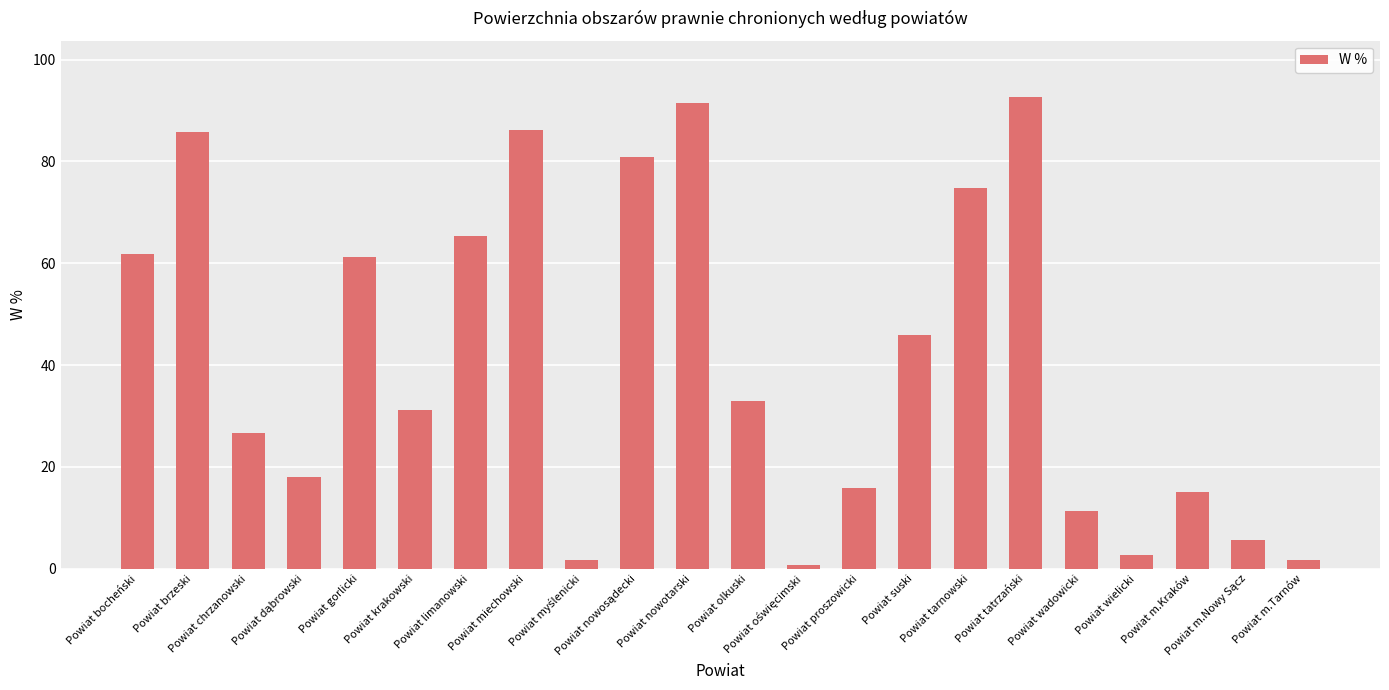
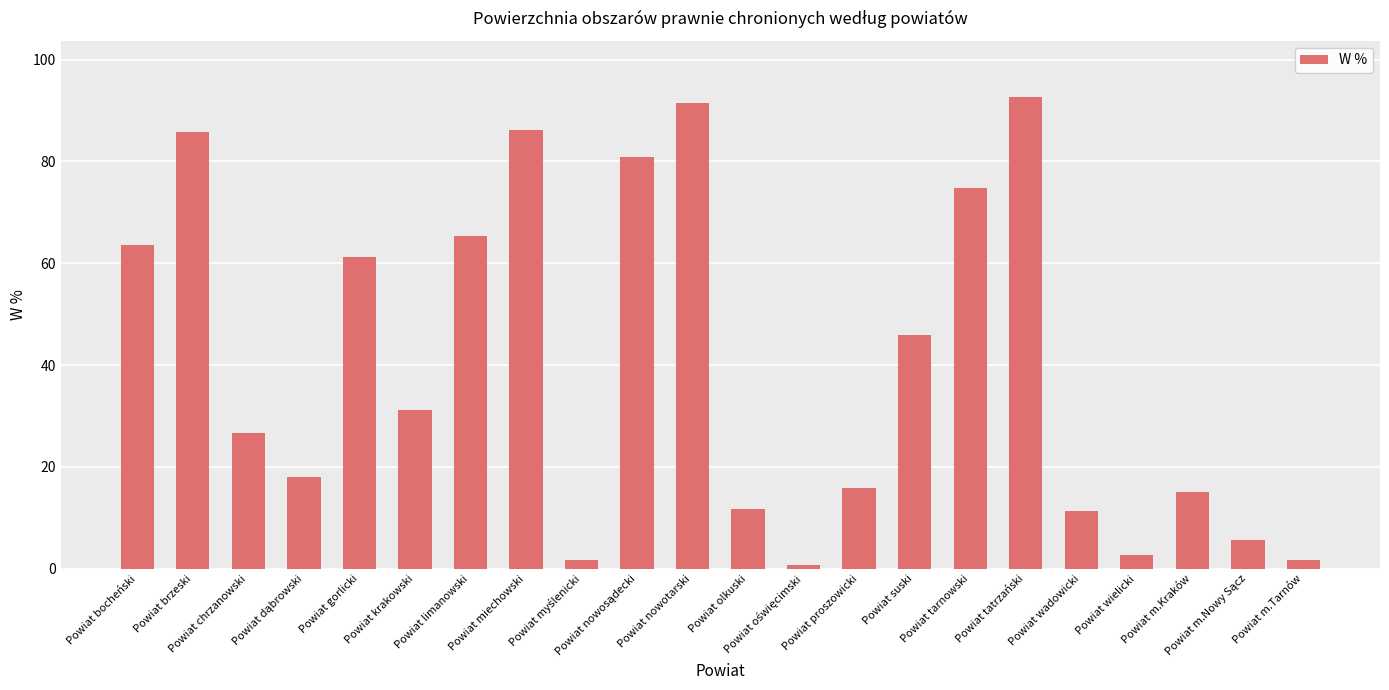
Powiat bocheński: 62 -> 64
Powiat olkuski: 33 -> 12
